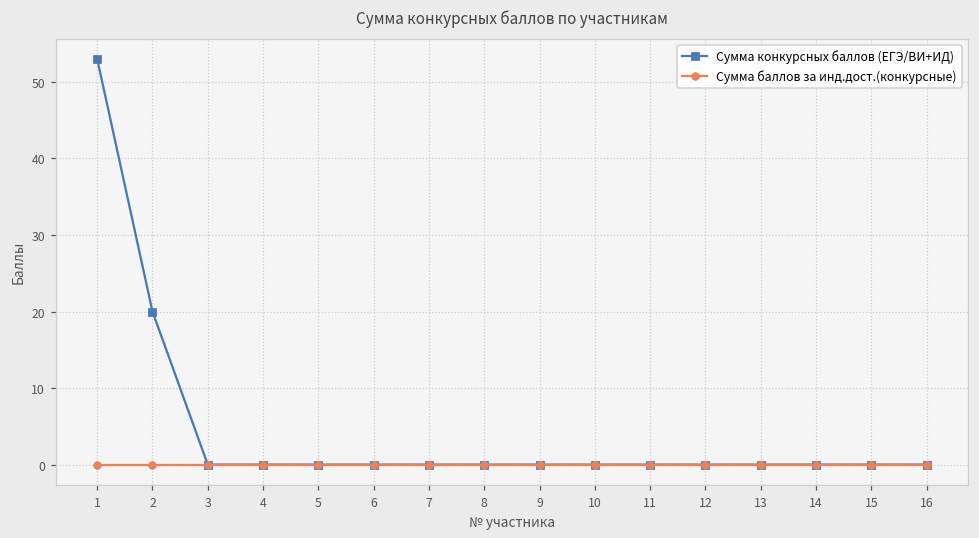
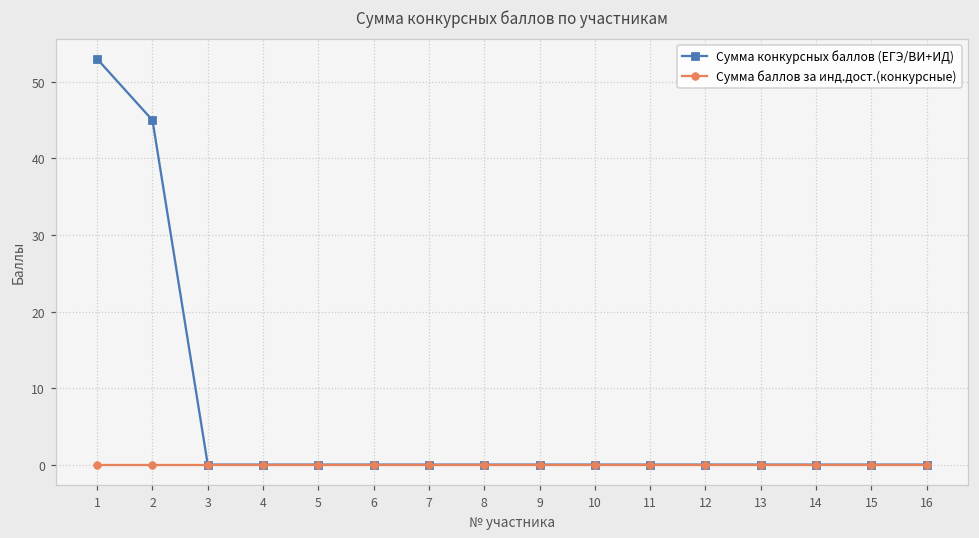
Сумма конкурсных баллов (ЕГЭ/ВИ+ИД), 2: 20 -> 45
